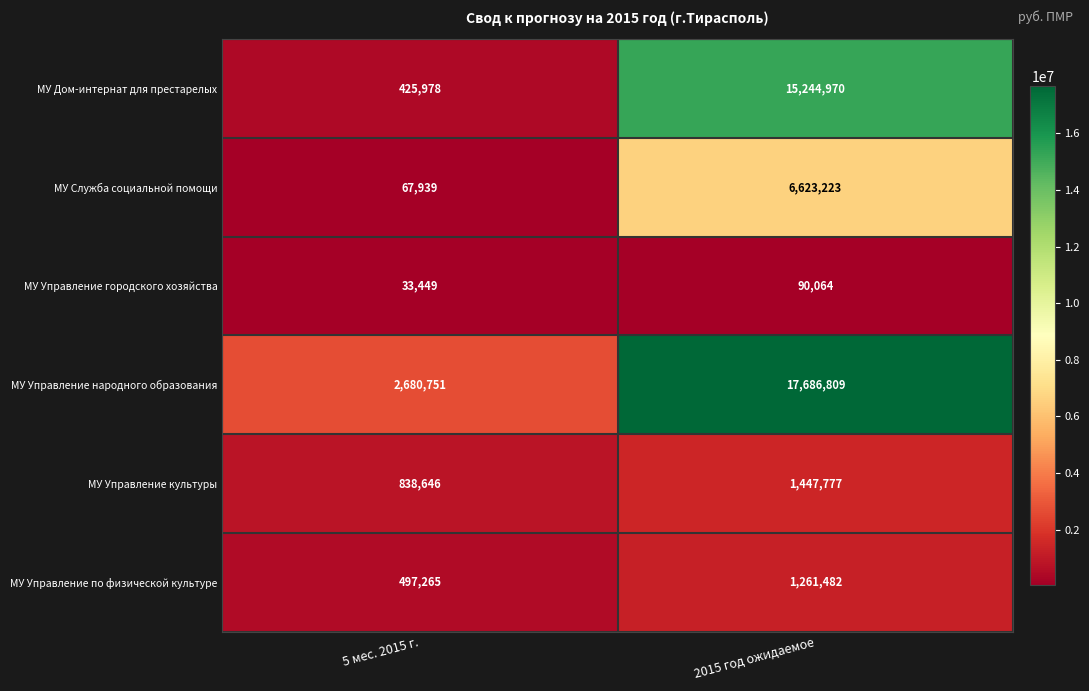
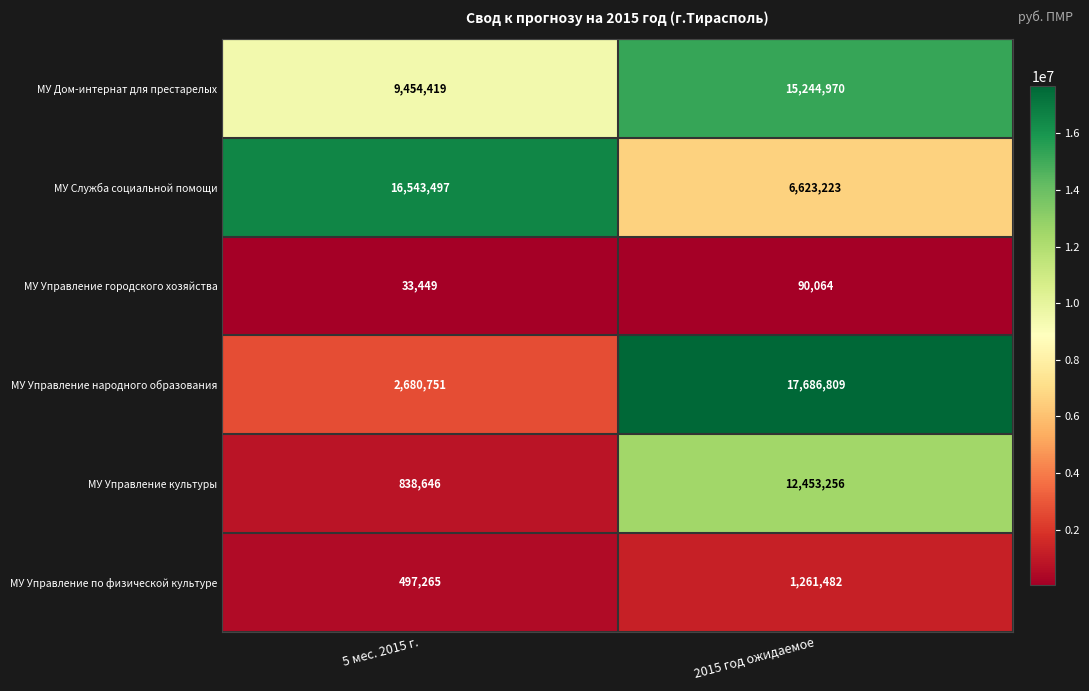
МУ Дом-интернат для престарелых, 5 мес. 2015 г.: 425,978 -> 9,454,419
МУ Служба социальной помощи, 5 мес. 2015 г.: 67,939 -> 16,543,497
МУ Управление культуры, 2015 год ожидаемое: 1,447,777 -> 12,453,256
